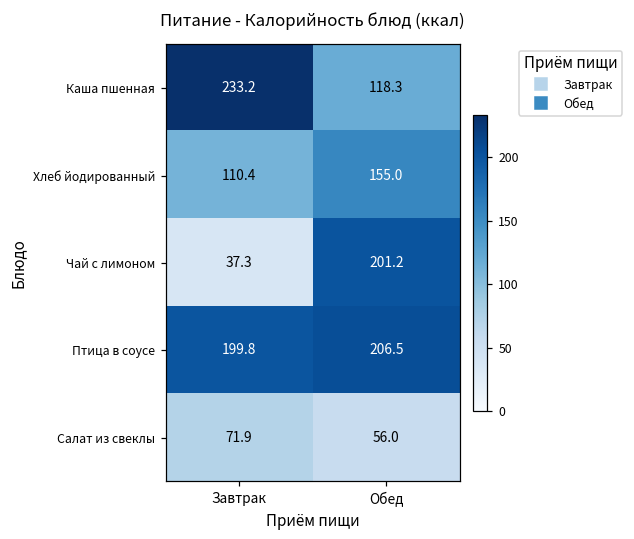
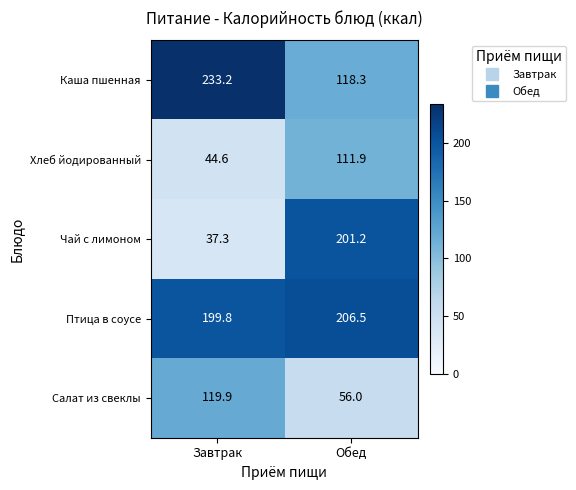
Хлеб йодированный, Завтрак: 110.4 -> 44.6
Хлеб йодированный, Обед: 155.0 -> 111.9
Салат из свеклы, Завтрак: 71.9 -> 119.9
